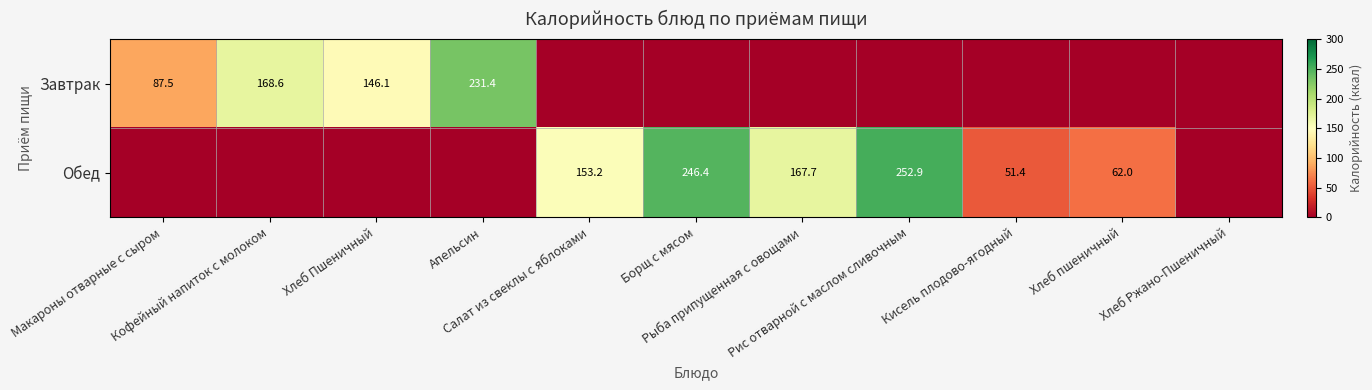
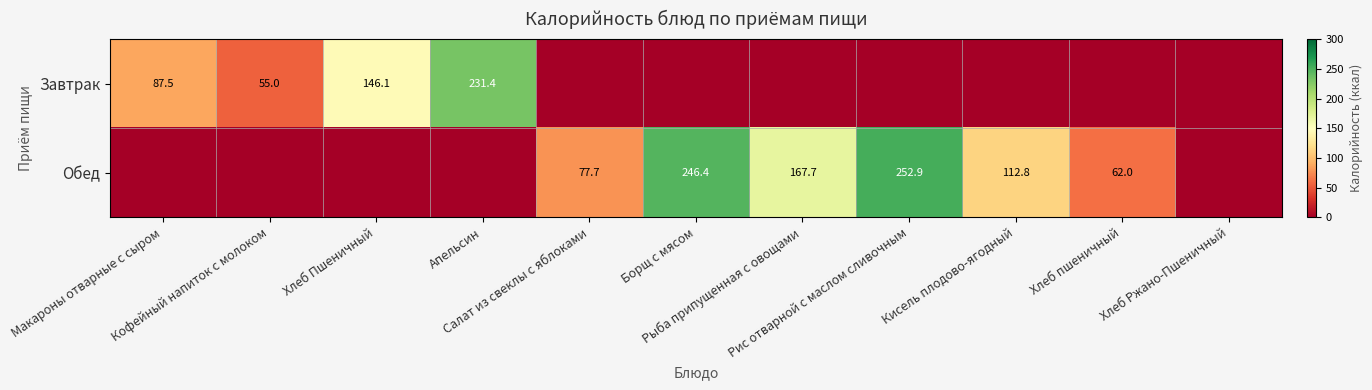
Завтрак, Кофейный напиток с молоком: 168.6 -> 55.0
Обед, Салат из свеклы с яблоками: 153.2 -> 77.7
Обед, Кисель плодово-ягодный: 51.4 -> 112.8
